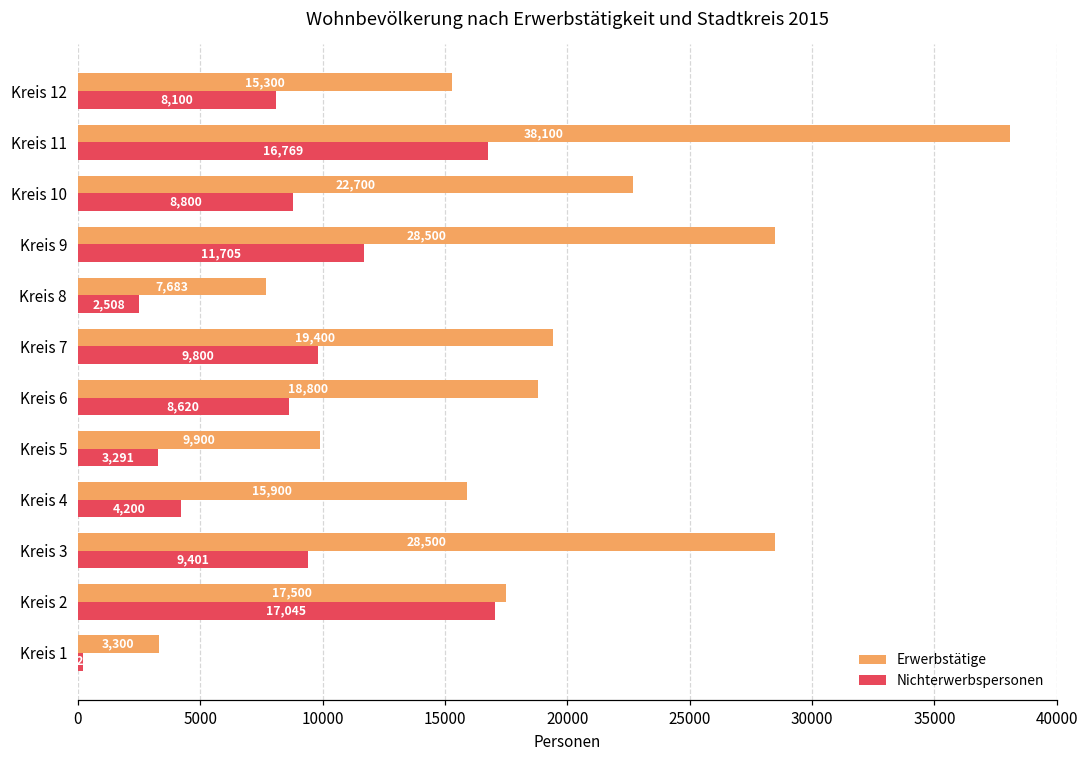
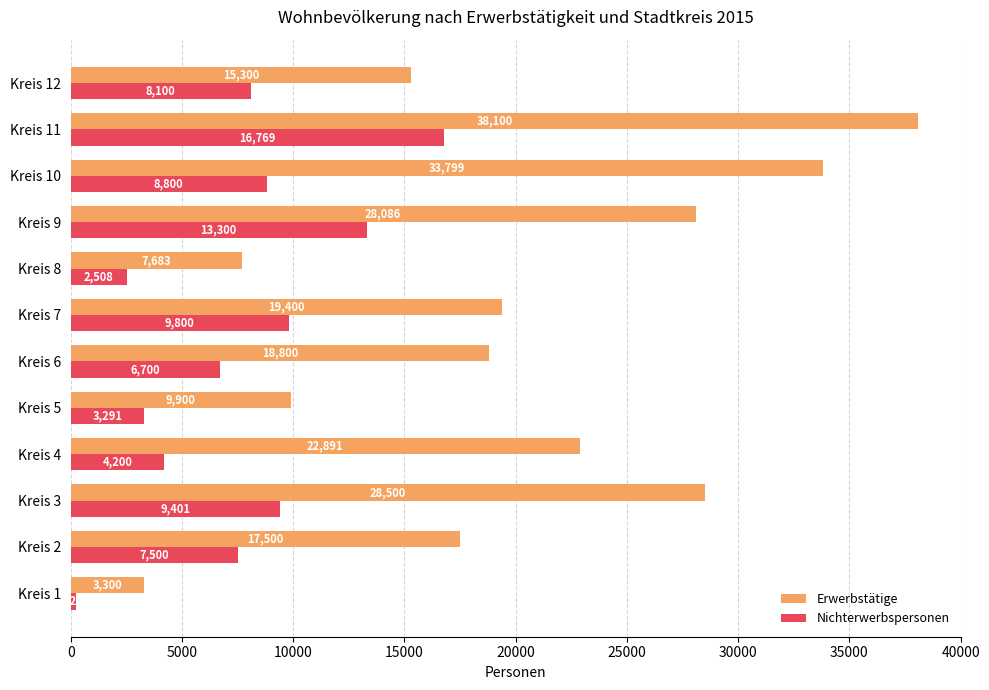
Erwerbstätige, Kreis 10: 22,700 -> 33,799
Erwerbstätige, Kreis 9: 28,500 -> 28,086
Nichterwerbspersonen, Kreis 9: 11,705 -> 13,300
Nichterwerbspersonen, Kreis 6: 8,620 -> 6,700
Erwerbstätige, Kreis 4: 15,900 -> 22,891
Nichterwerbspersonen, Kreis 2: 17,045 -> 7,500
